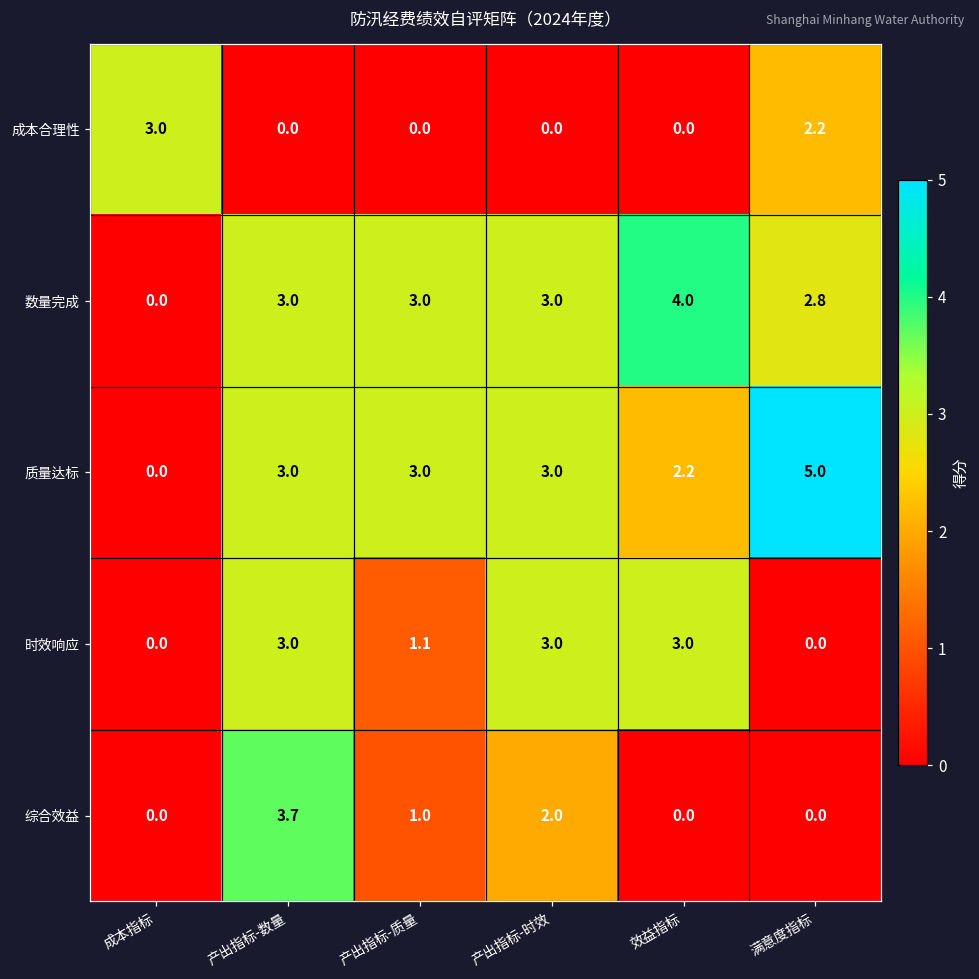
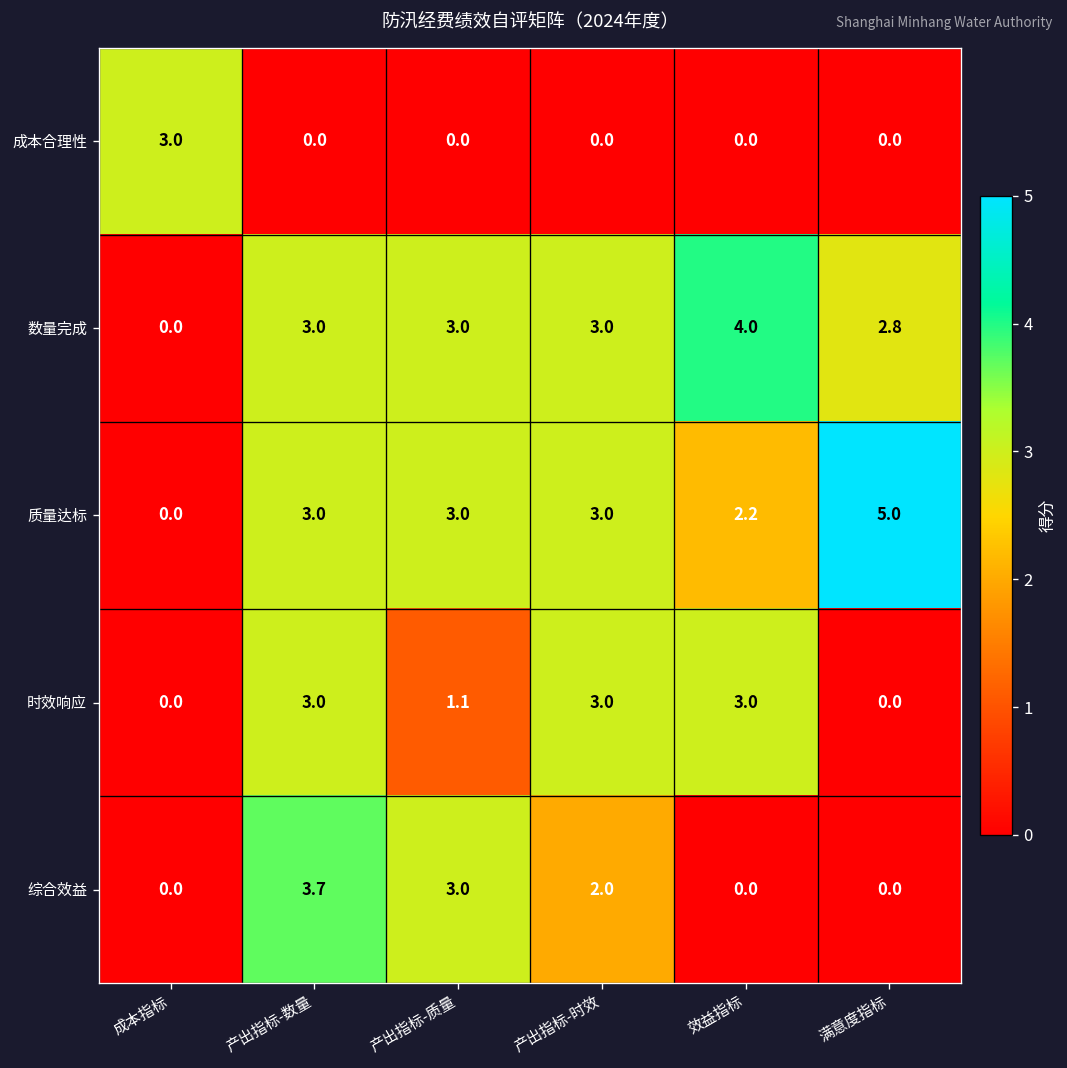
成本合理性, 满意度指标: 2.2 -> 0.0
综合效益, 产出指标-质量: 1.0 -> 3.0
